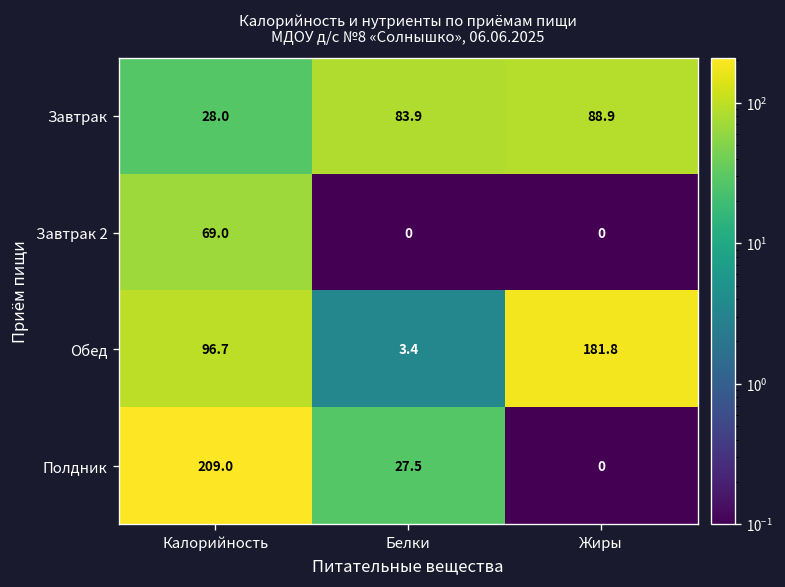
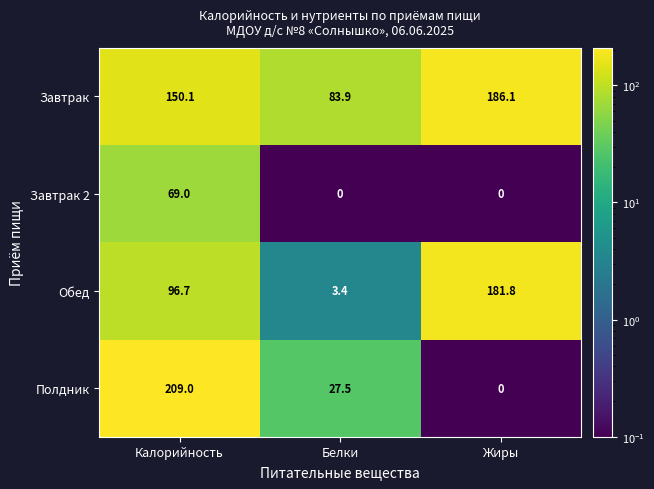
Завтрак, Калорийность: 28.0 -> 150.1
Завтрак, Жиры: 88.9 -> 186.1
